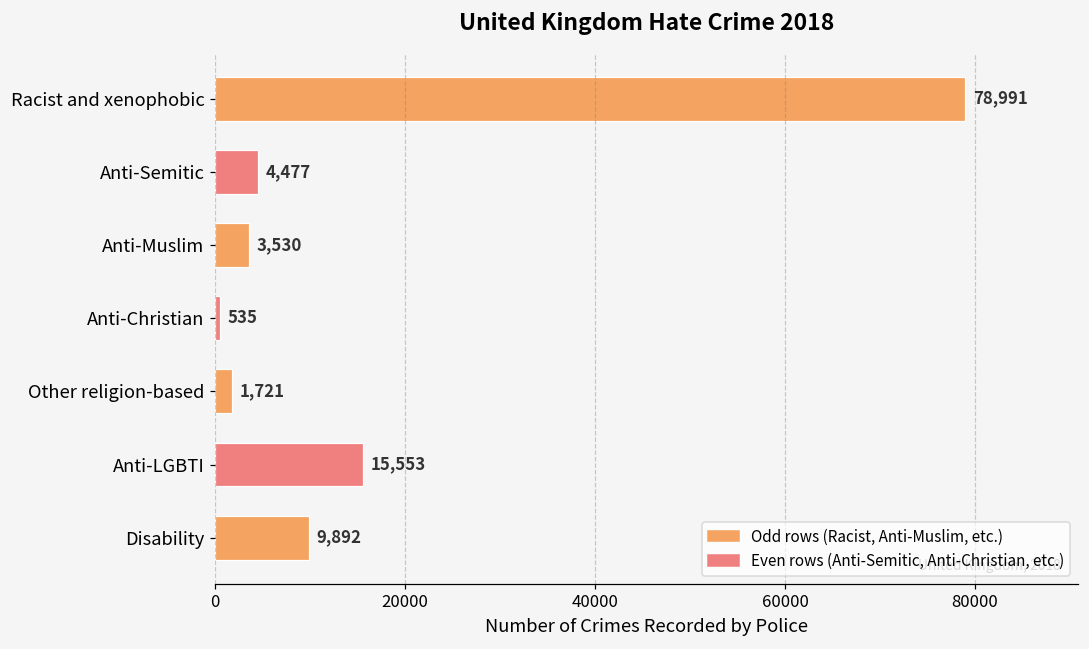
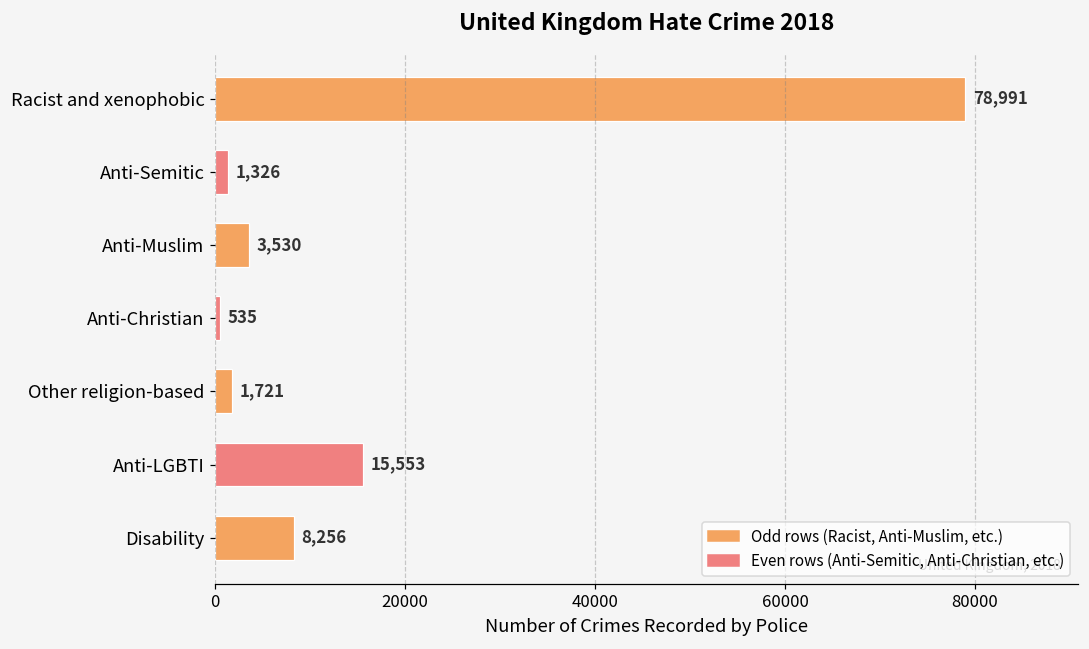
Anti-Semitic: 4,477 -> 1,326
Disability: 9,892 -> 8,256
